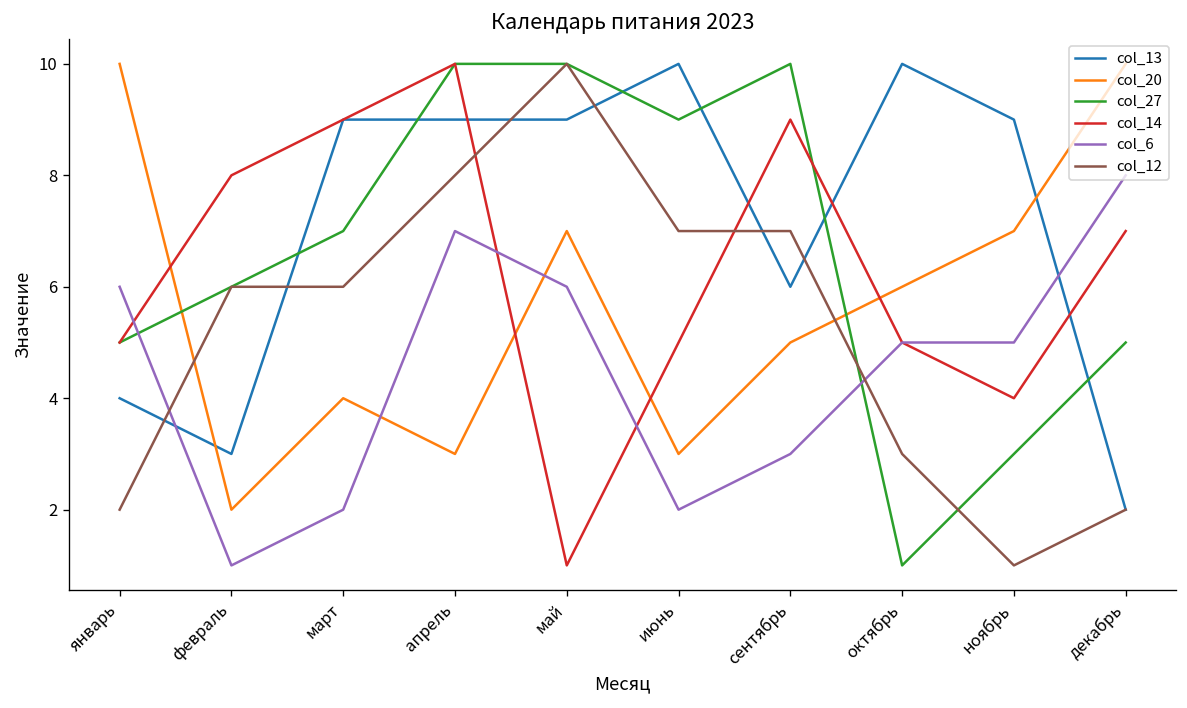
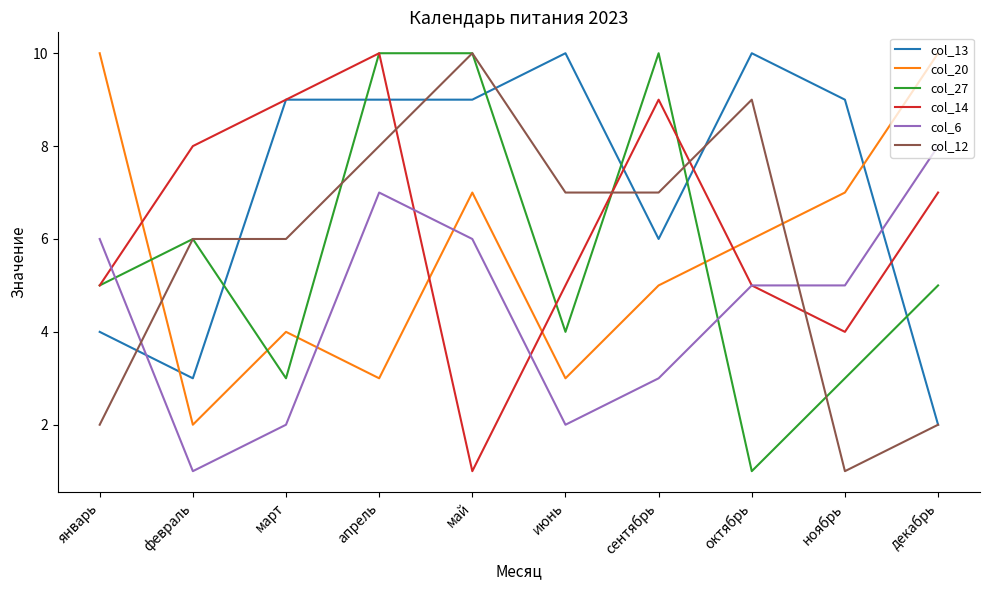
col_27, март: 7 -> 3
col_27, июнь: 9 -> 4
col_12, октябрь: 3 -> 9
